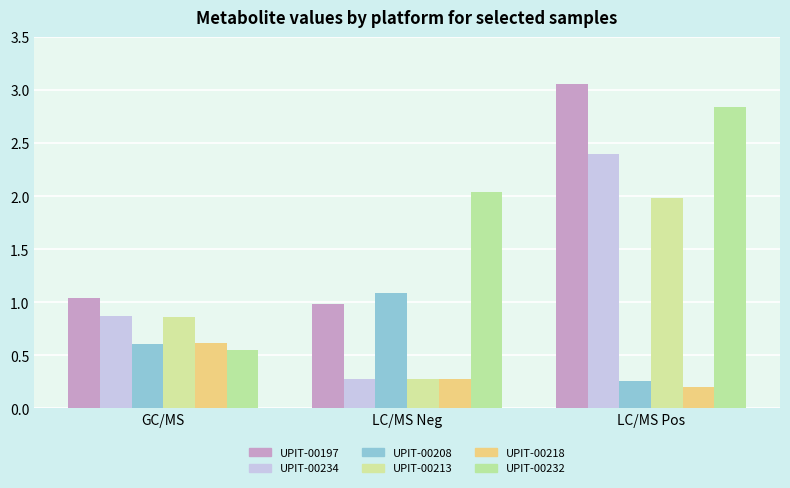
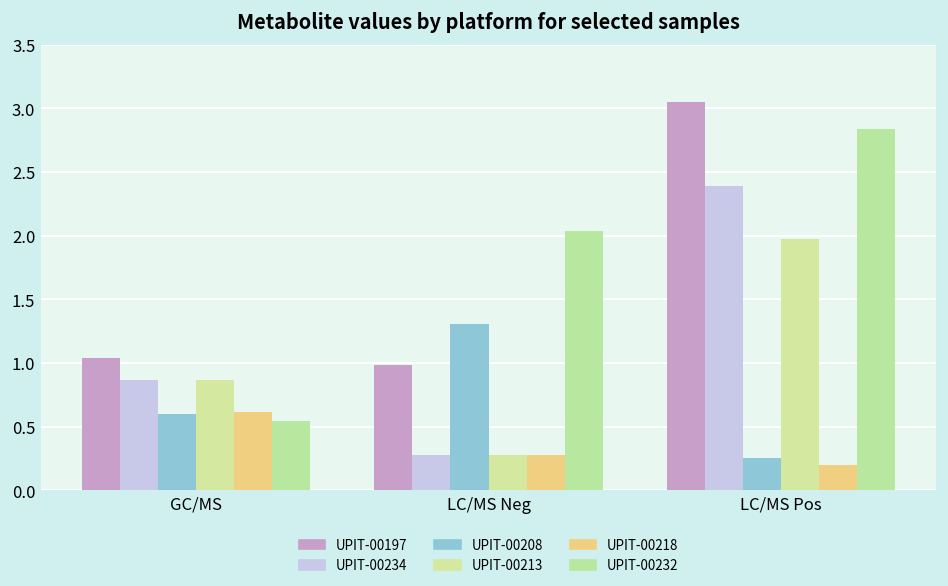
UPIT-00208, LC/MS Neg: 1.09 -> 1.30
